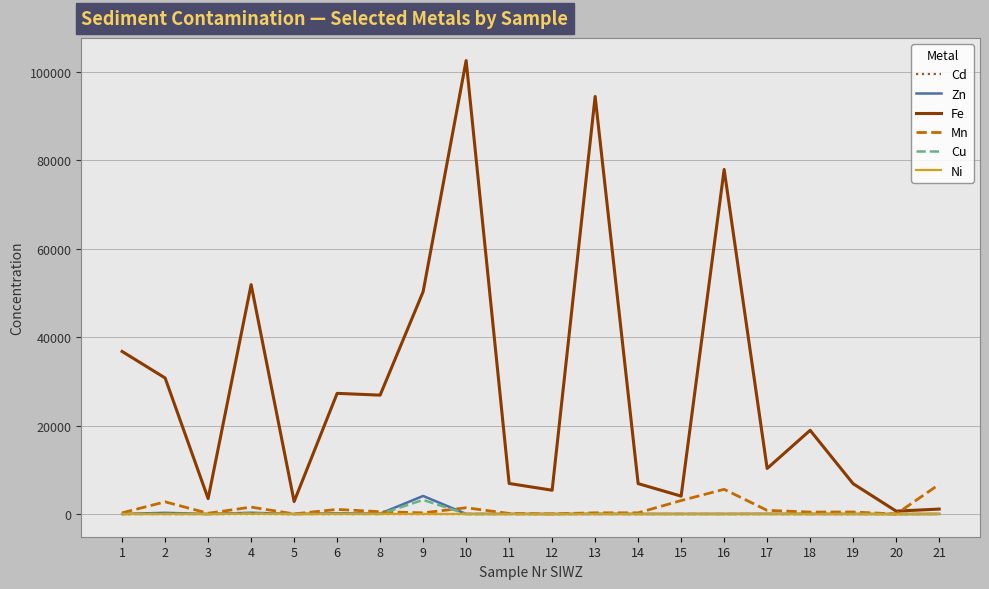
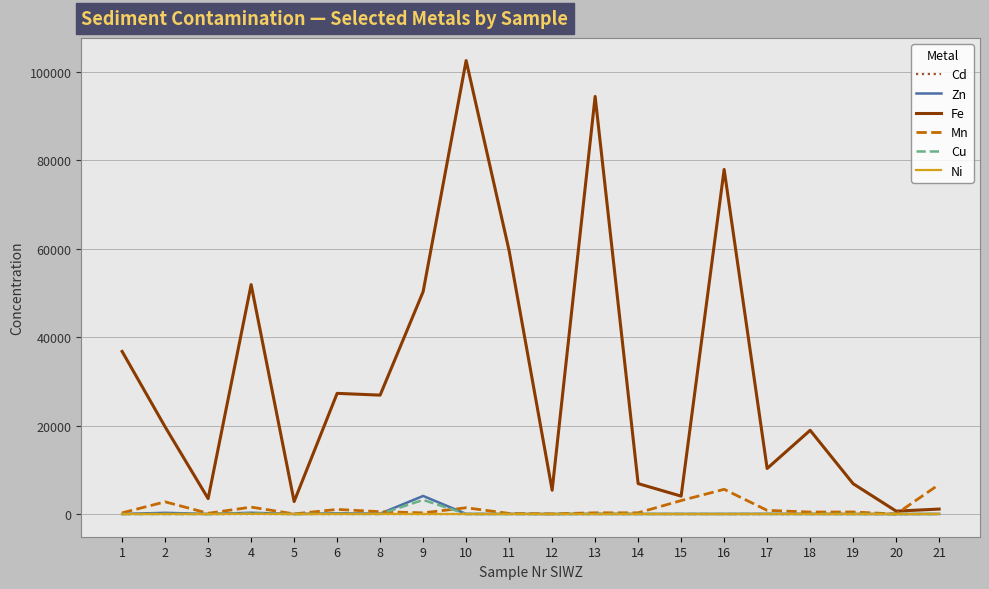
Fe, 2: 31000 -> 20000
Fe, 11: 7000 -> 60000
